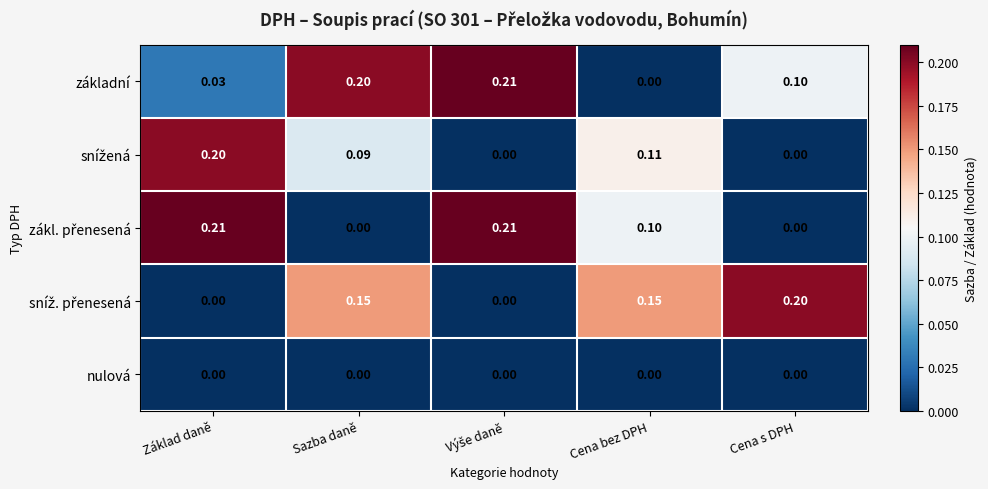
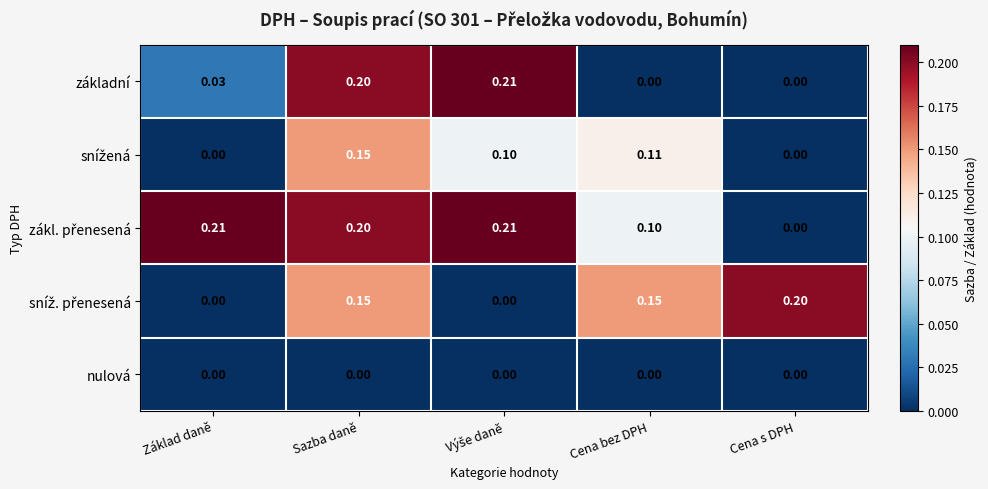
základní, Cena s DPH: 0.10 -> 0.00
snížená, Základ daně: 0.20 -> 0.00
snížená, Sazba daně: 0.09 -> 0.15
snížená, Výše daně: 0.00 -> 0.10
zákl. přenesená, Sazba daně: 0.00 -> 0.20
